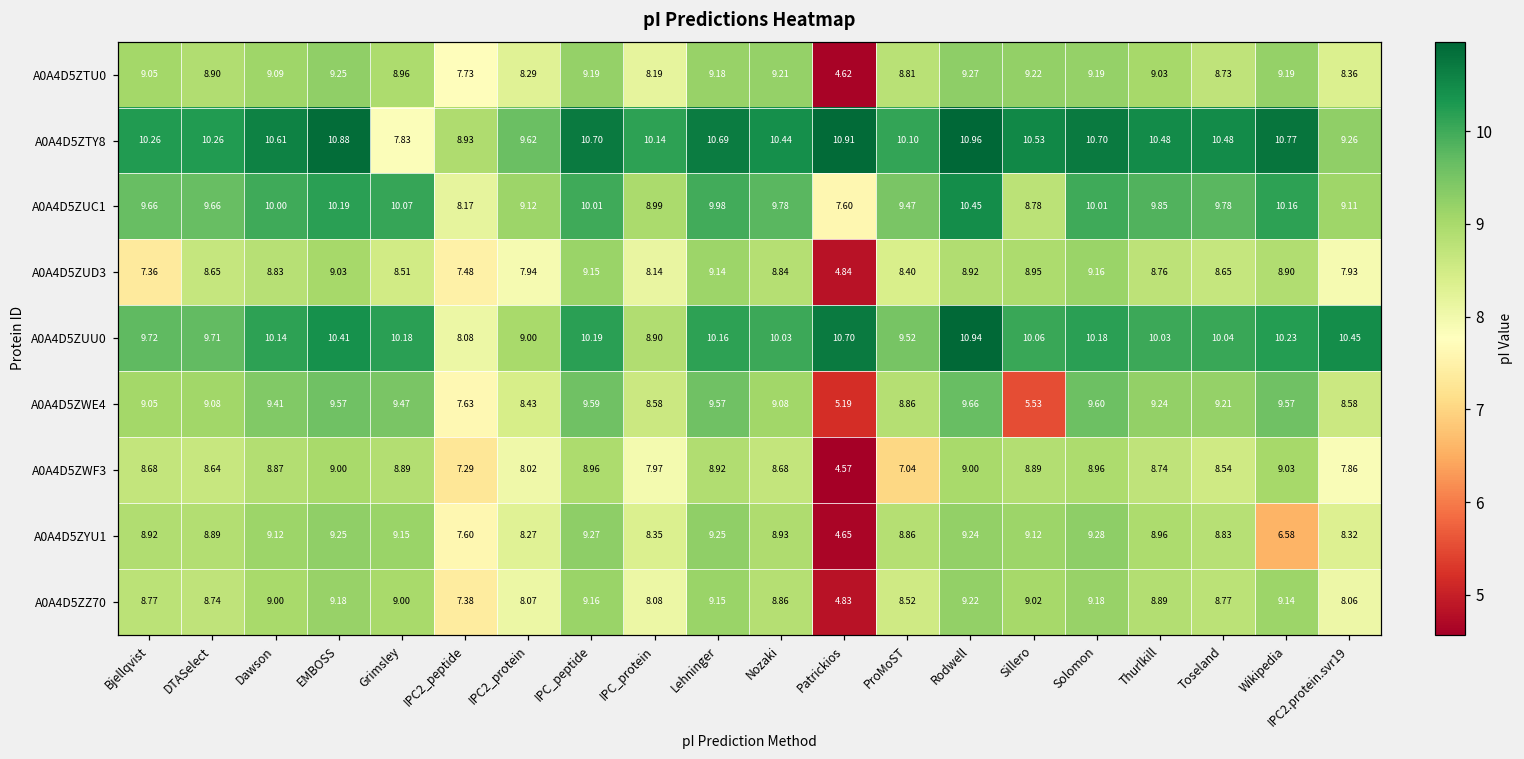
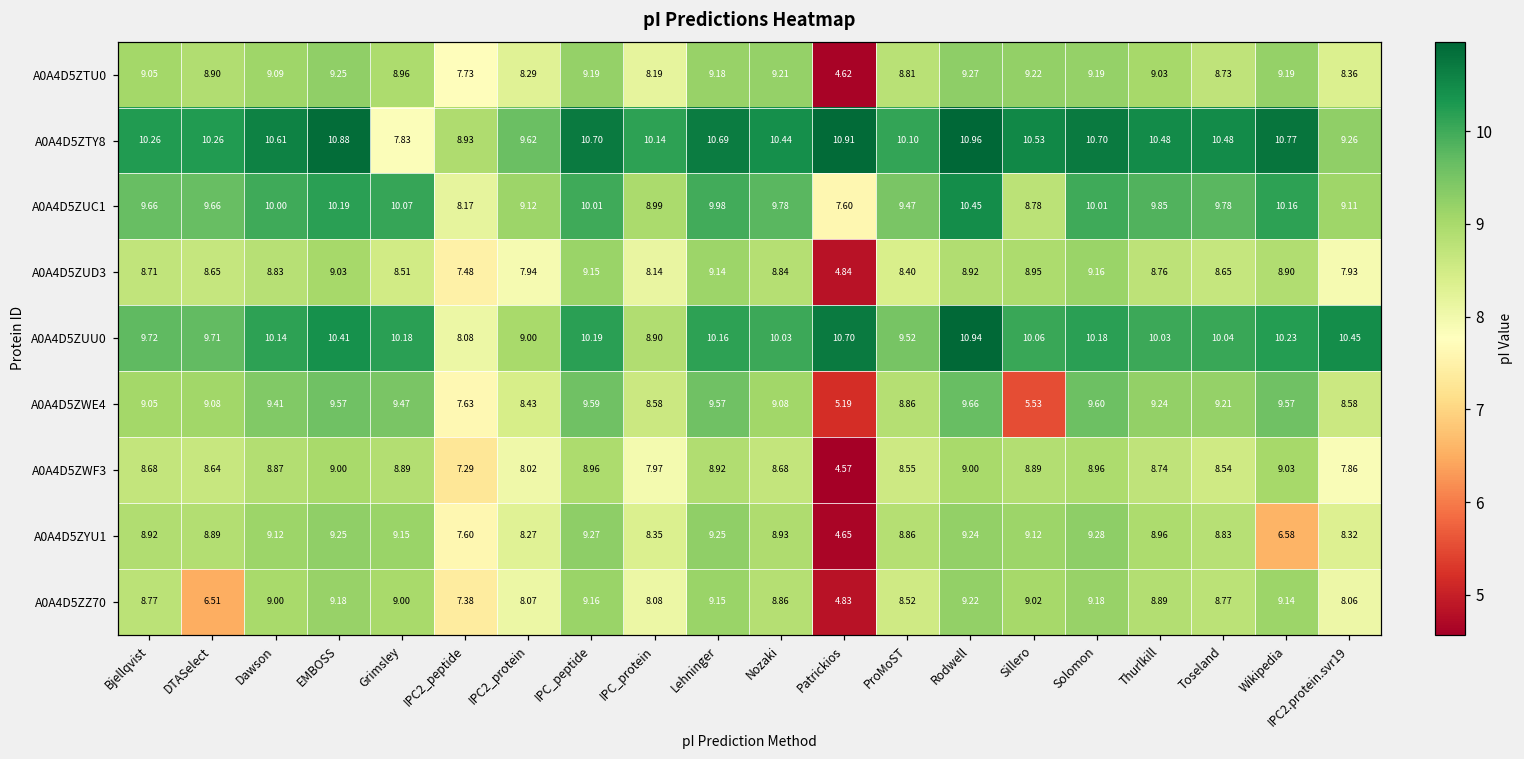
A0A4D5ZUD3, Bjellqvist: 7.36 -> 8.71
A0A4D5ZWF3, ProMoST: 7.04 -> 8.55
A0A4D5ZZ70, DTASelect: 8.74 -> 6.51
